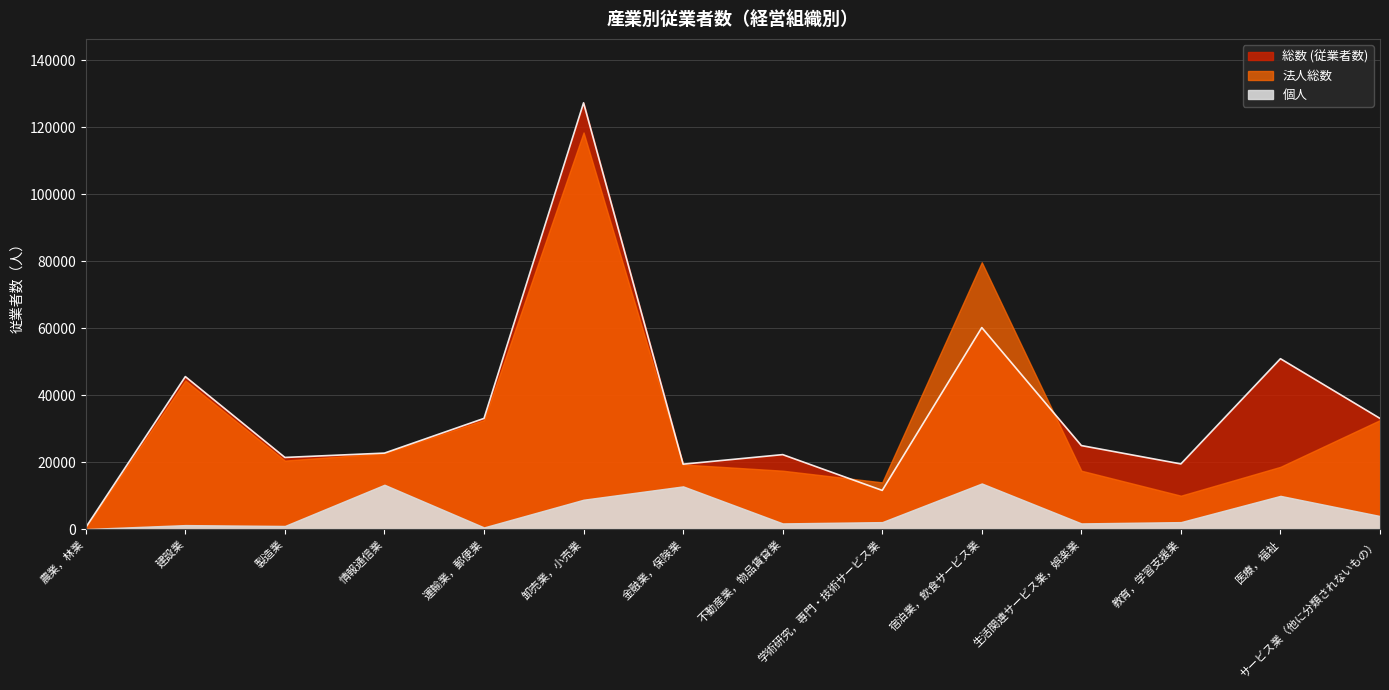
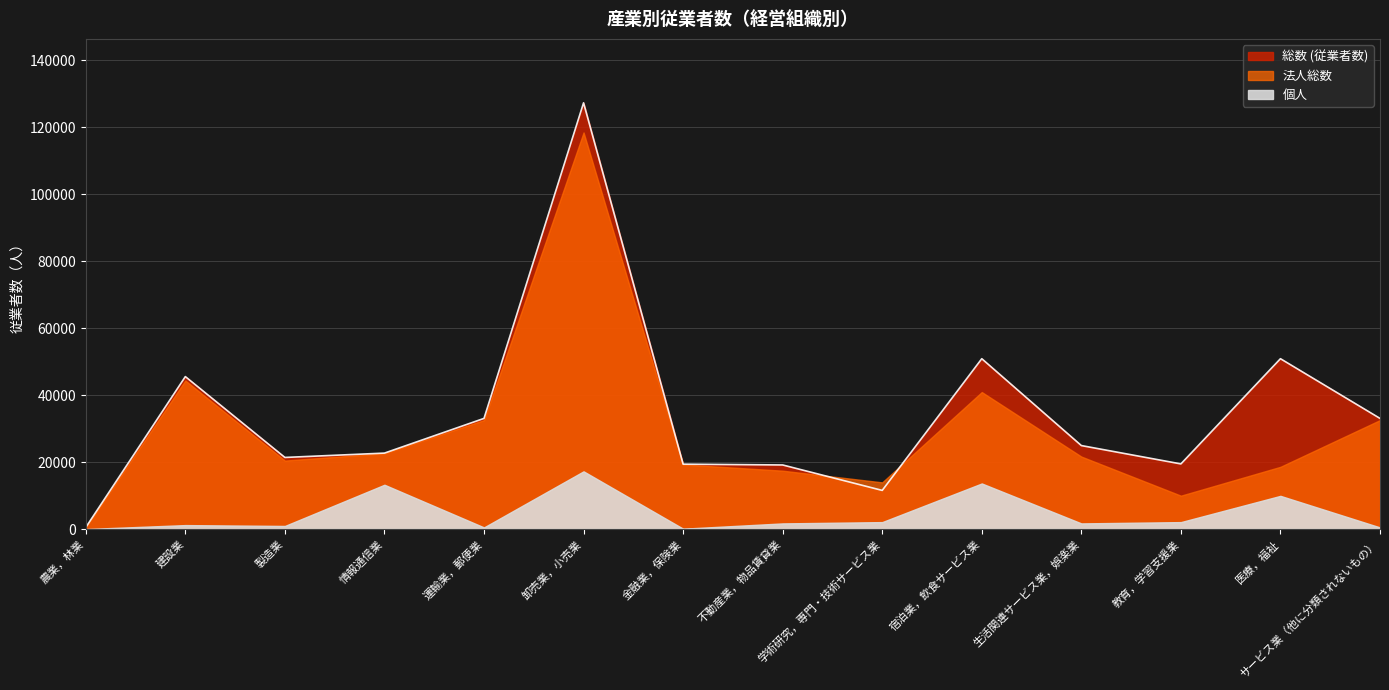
個人, 卸売業，小売業: 9000 -> 17000
個人, 金融業，保険業: 13000 -> 0
総数 (従業者数), 不動産業，物品賃貸業: 22000 -> 19000
総数 (従業者数), 宿泊業，飲食サービス業: 60000 -> 51000
法人総数, 宿泊業，飲食サービス業: 80000 -> 41000
法人総数, 生活関連サービス業，娯楽業: 17000 -> 22000
個人, サービス業（他に分類されないもの）: 4000 -> 0
